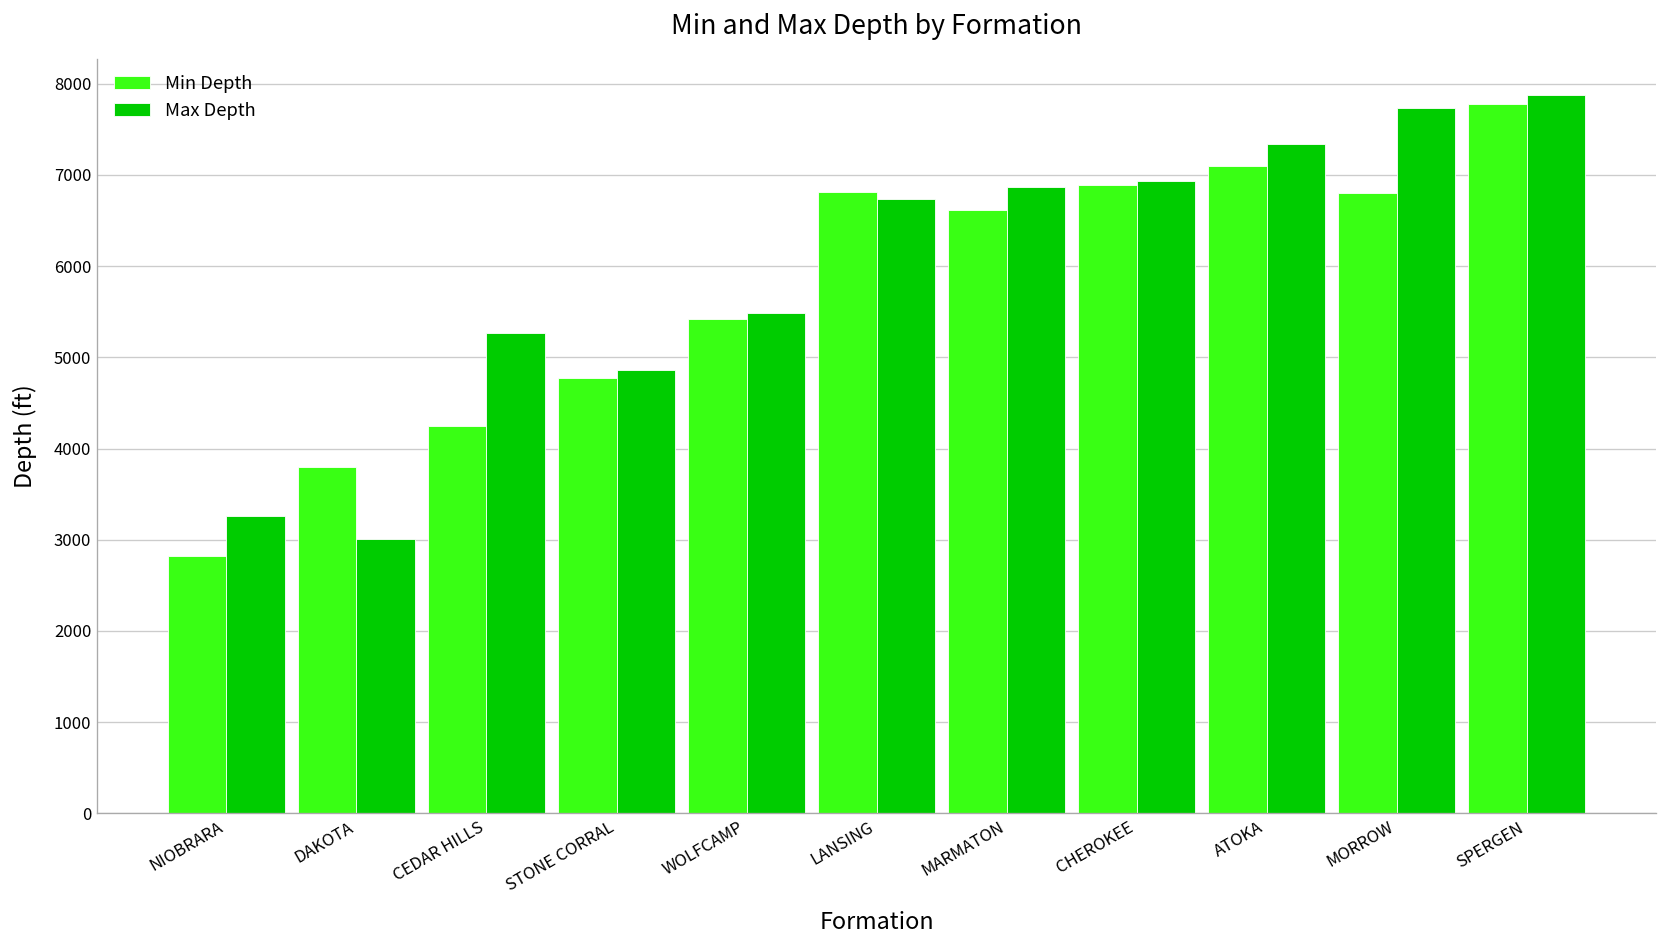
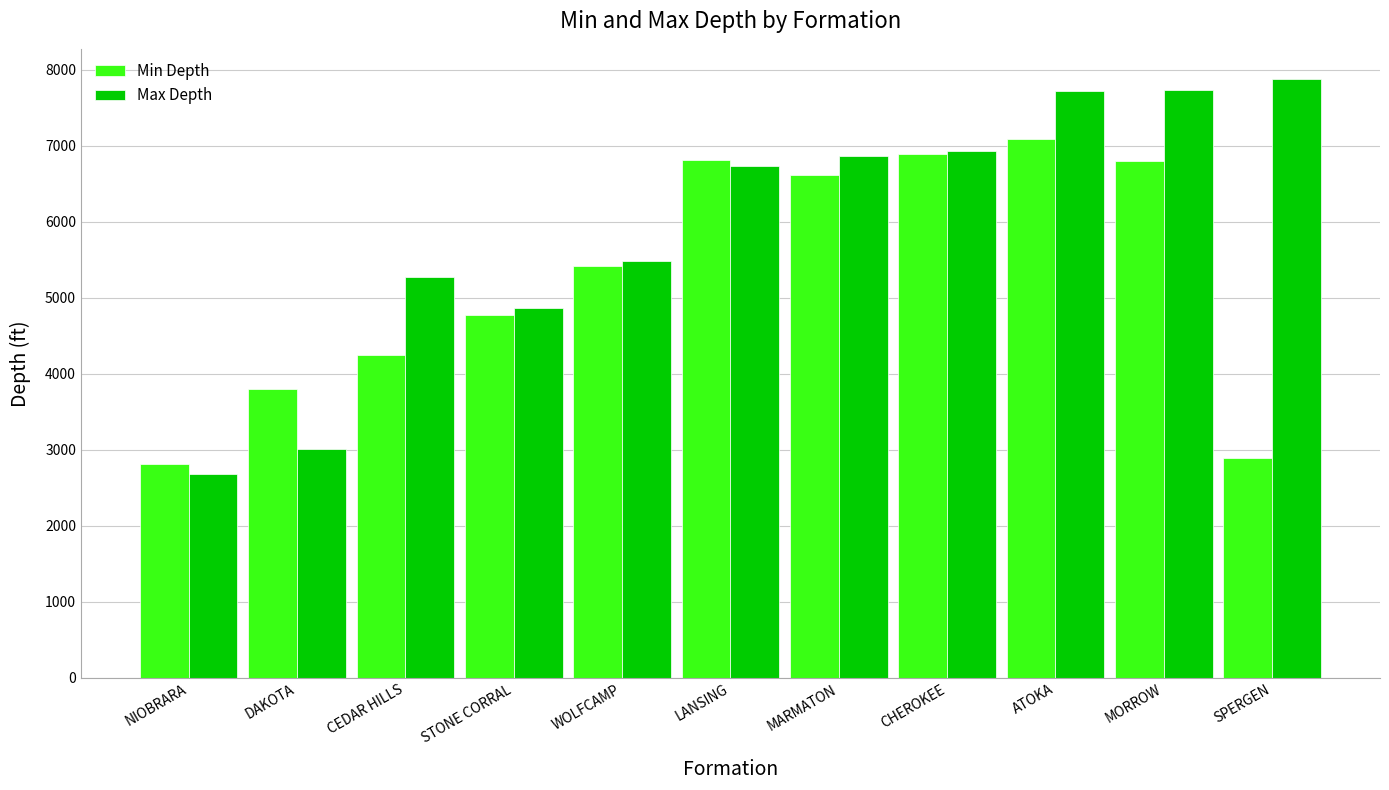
Max Depth, NIOBRARA: 3300 -> 2700
Max Depth, ATOKA: 7300 -> 7700
Min Depth, SPERGEN: 7800 -> 2900
